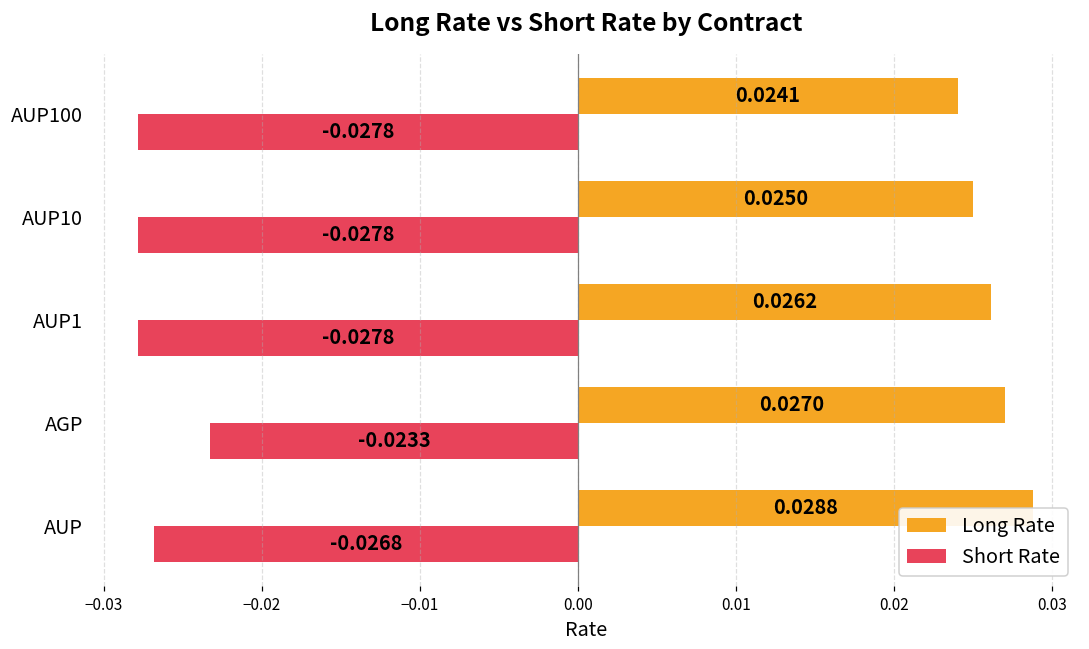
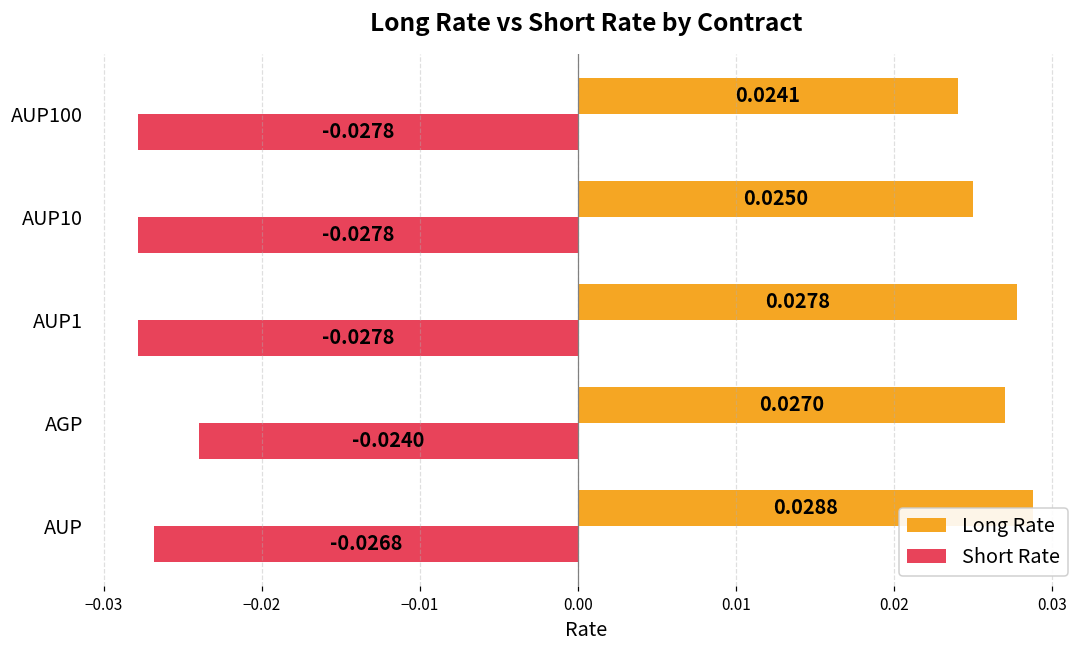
Long Rate, AUP1: 0.0262 -> 0.0278
Short Rate, AGP: -0.0233 -> -0.0240
